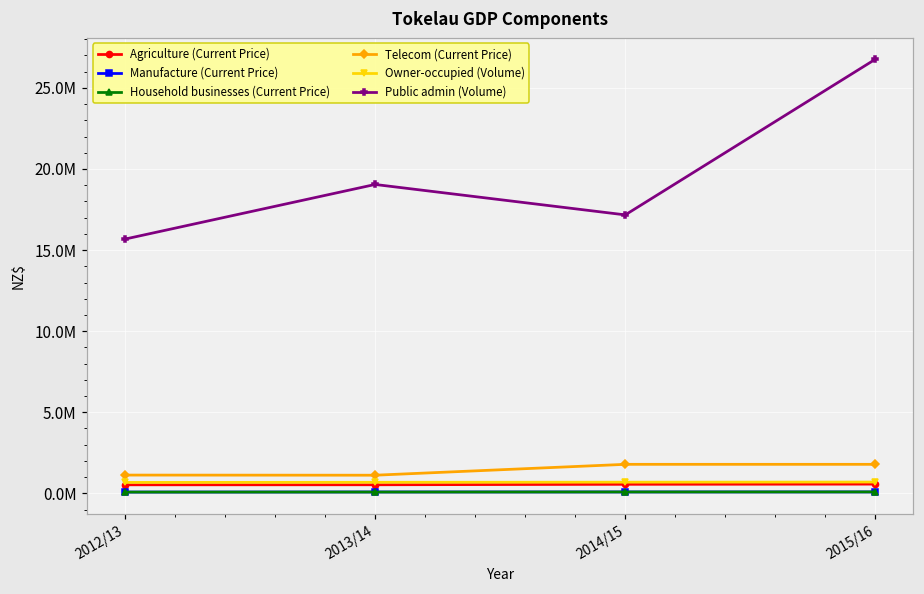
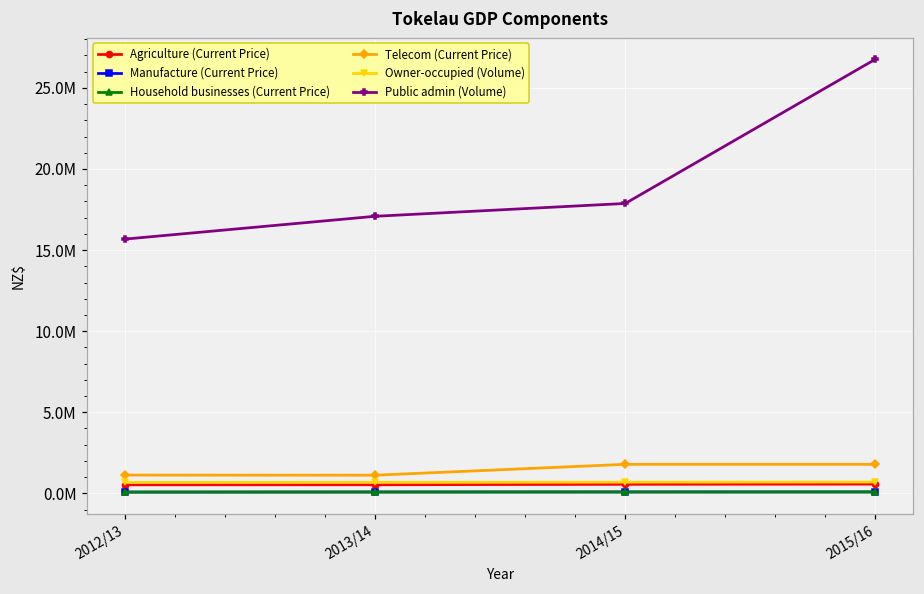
Public admin (Volume), 2013/14: 19000000 -> 17100000
Public admin (Volume), 2014/15: 17200000 -> 17900000
